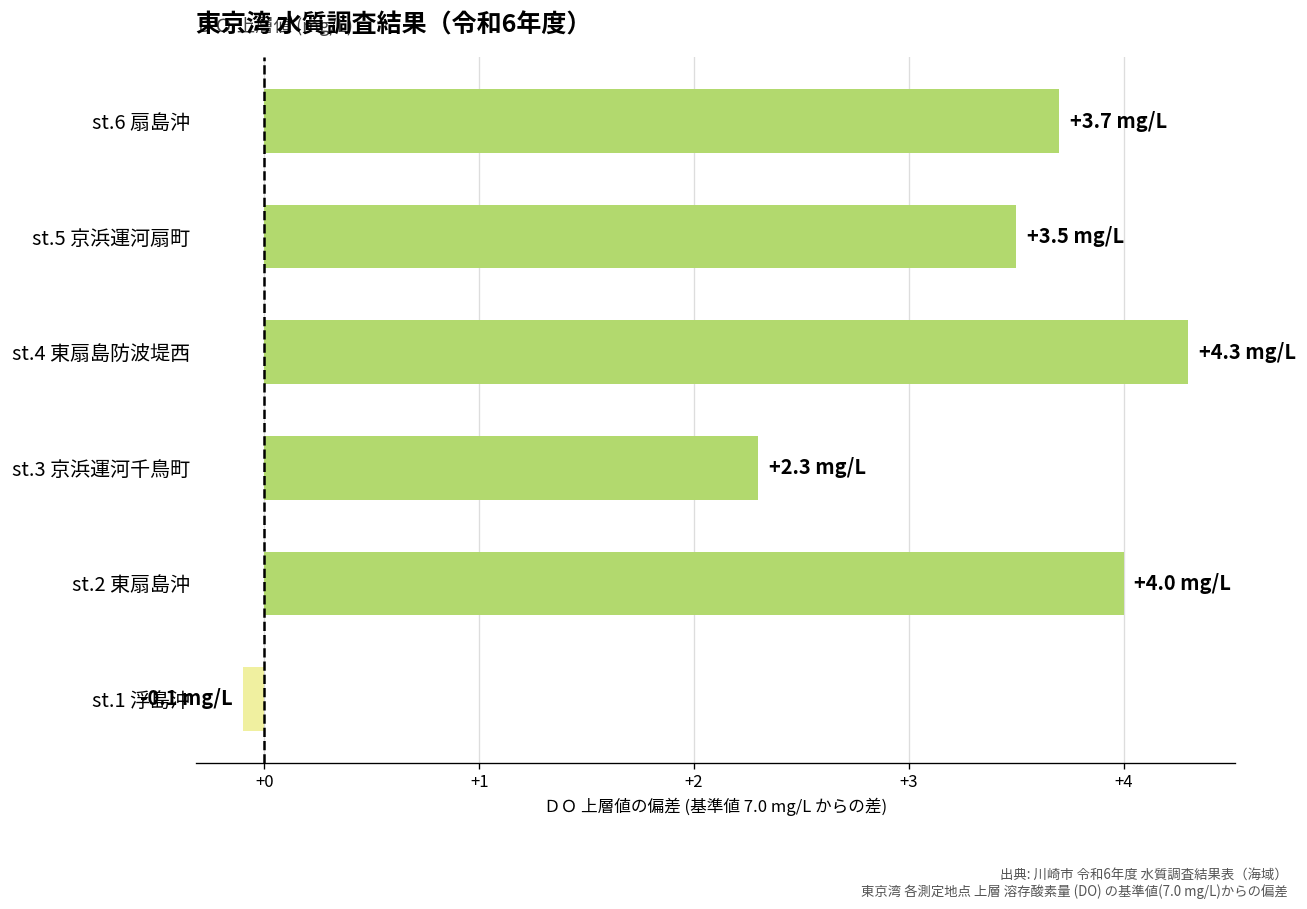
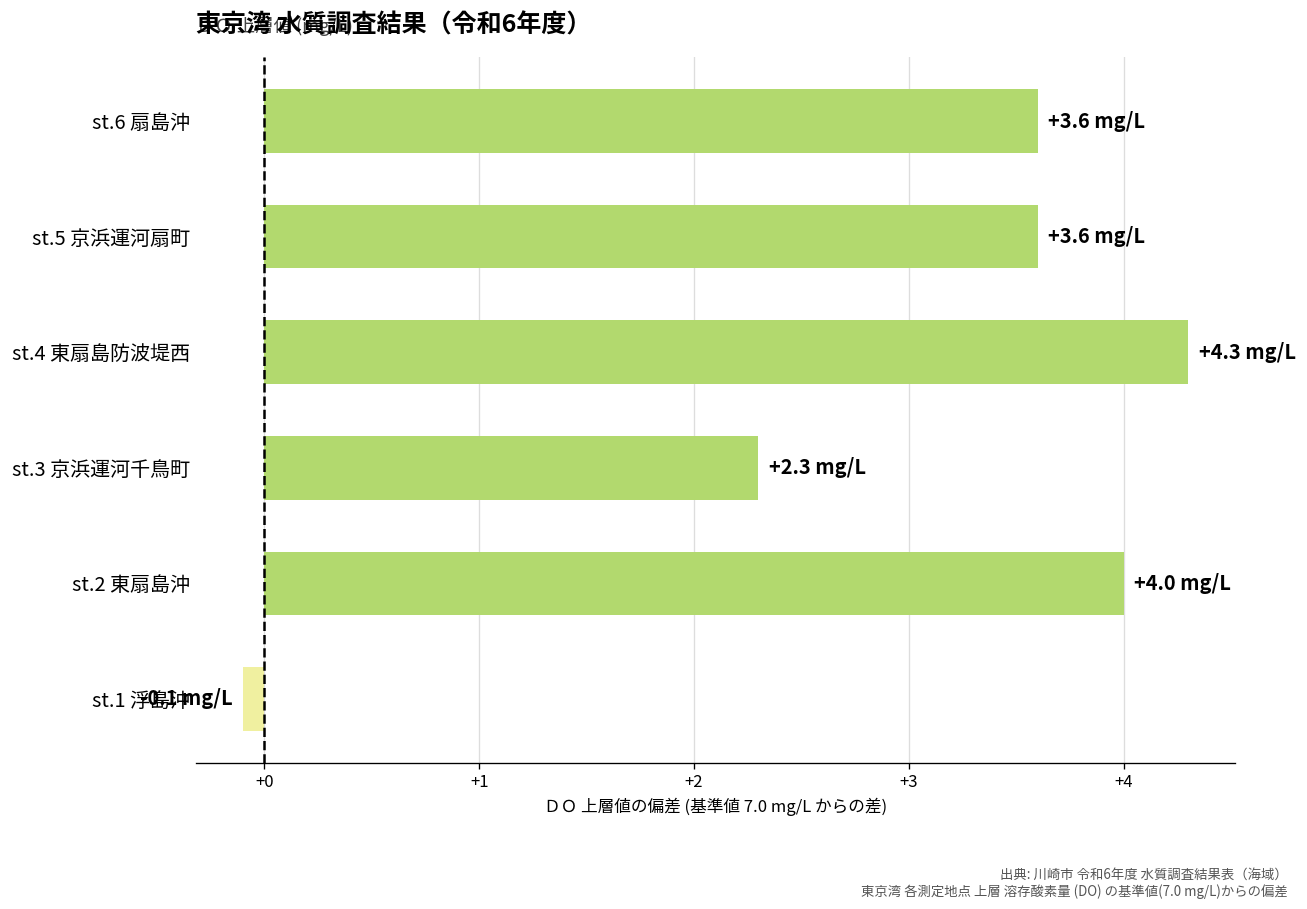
st.6 扇島沖: +3.7 -> +3.6
st.5 京浜運河扇町: +3.5 -> +3.6
